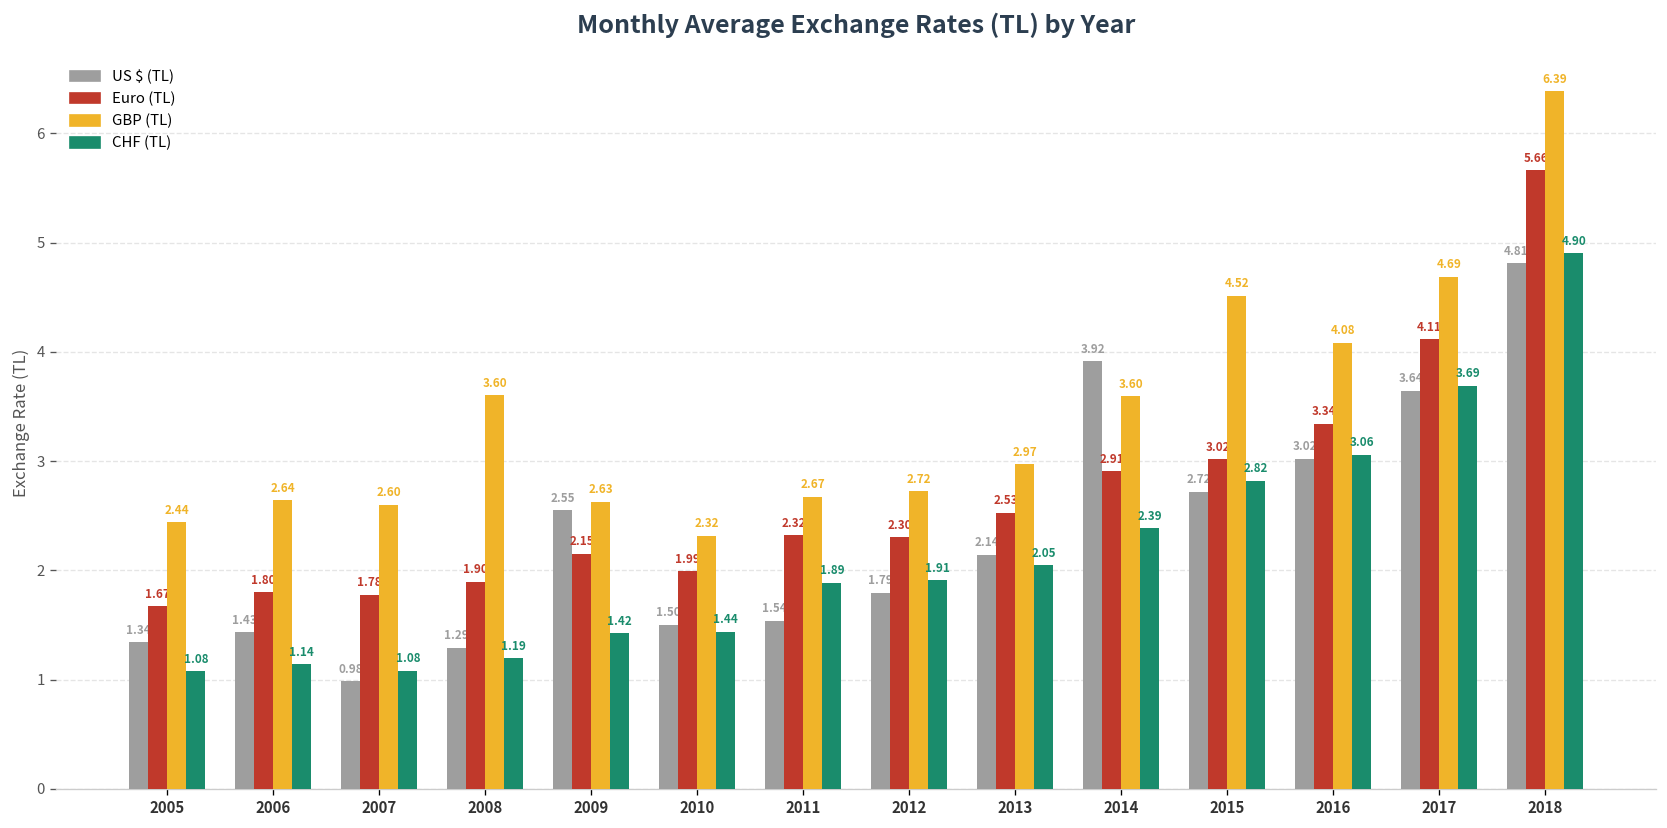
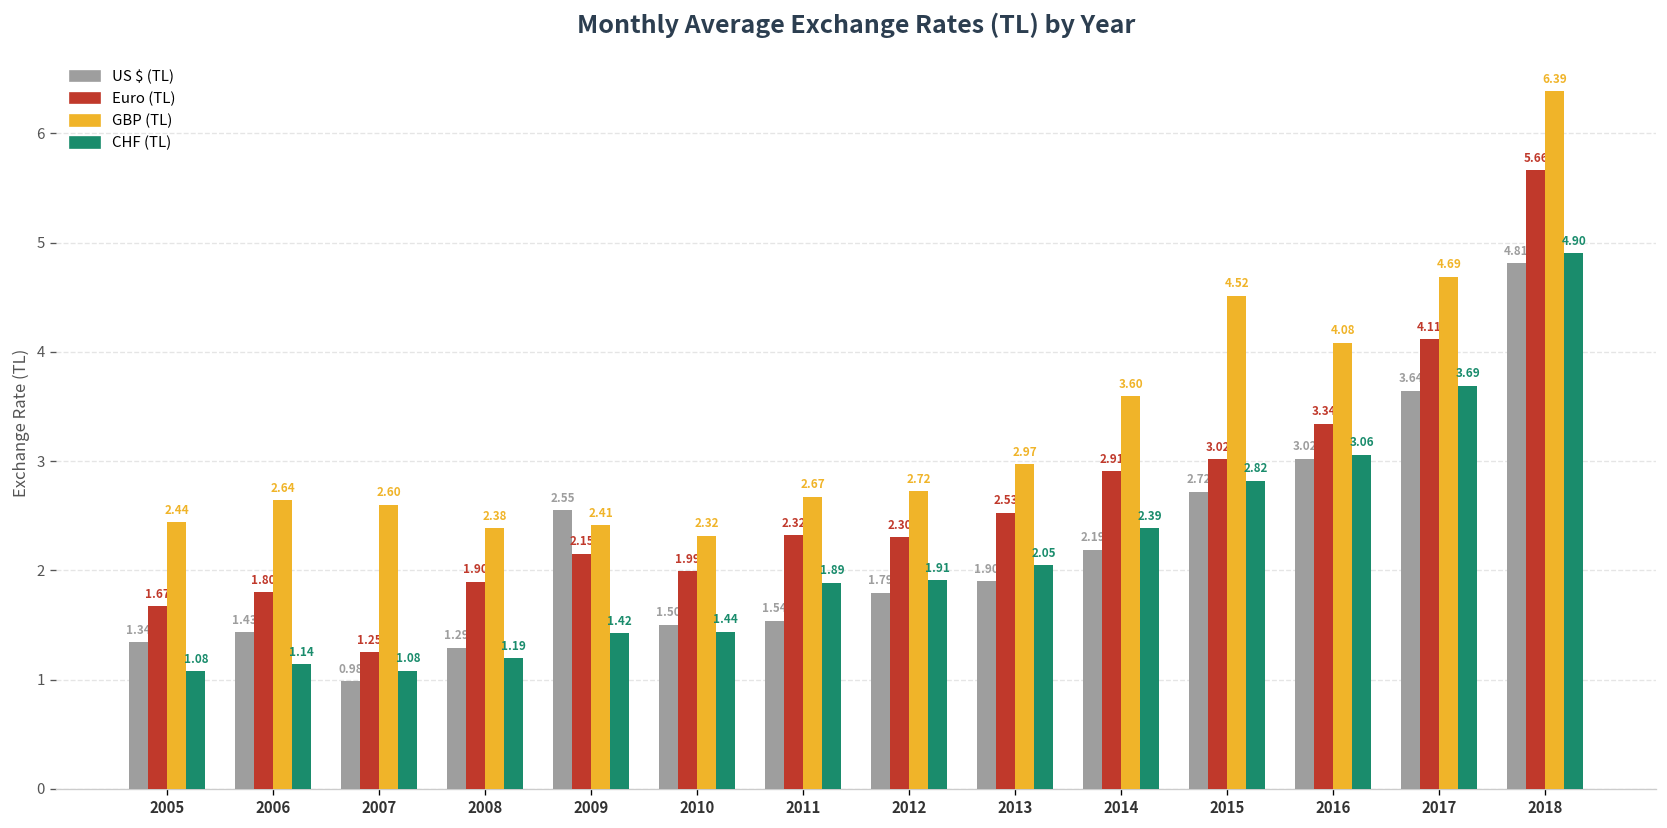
Euro (TL), 2007: 1.78 -> 1.25
GBP (TL), 2008: 3.60 -> 2.38
GBP (TL), 2009: 2.63 -> 2.41
US $ (TL), 2013: 2.14 -> 1.90
US $ (TL), 2014: 3.92 -> 2.19
